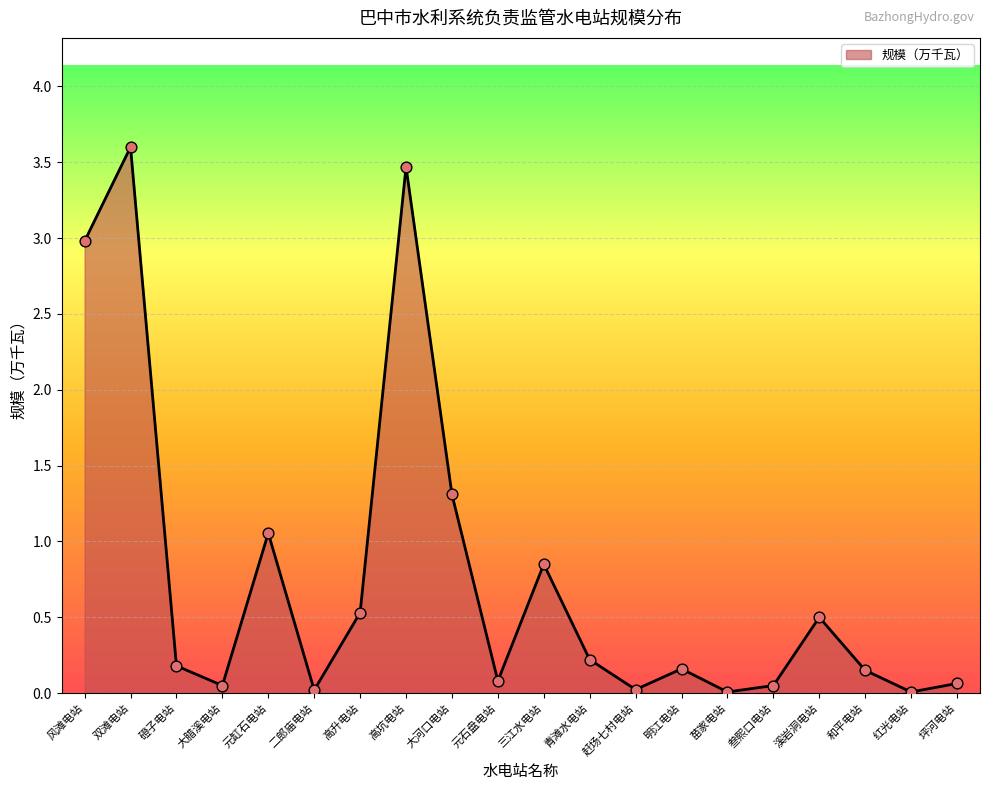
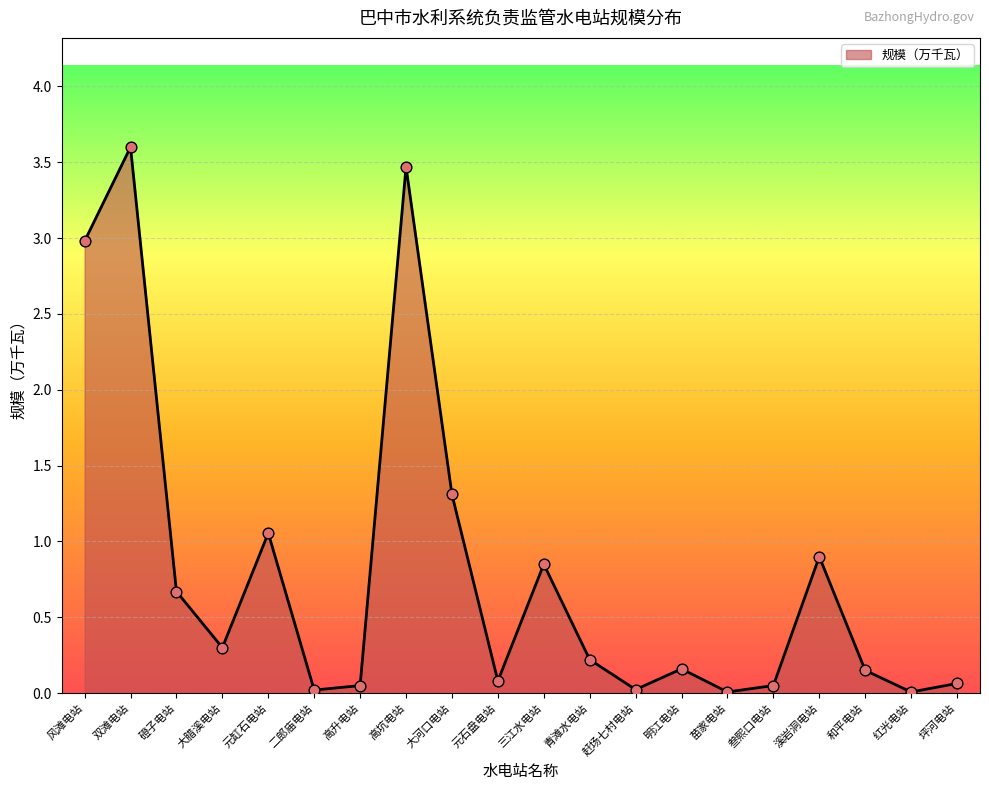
磴子电站: 0.18 -> 0.67
大腊溪电站: 0.05 -> 0.30
高升电站: 0.53 -> 0.05
溪岩洞电站: 0.5 -> 0.9
